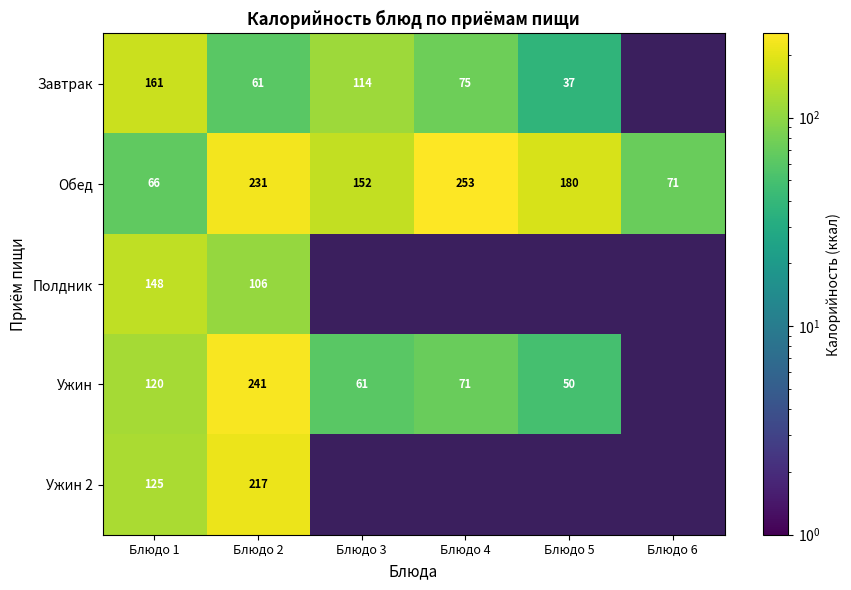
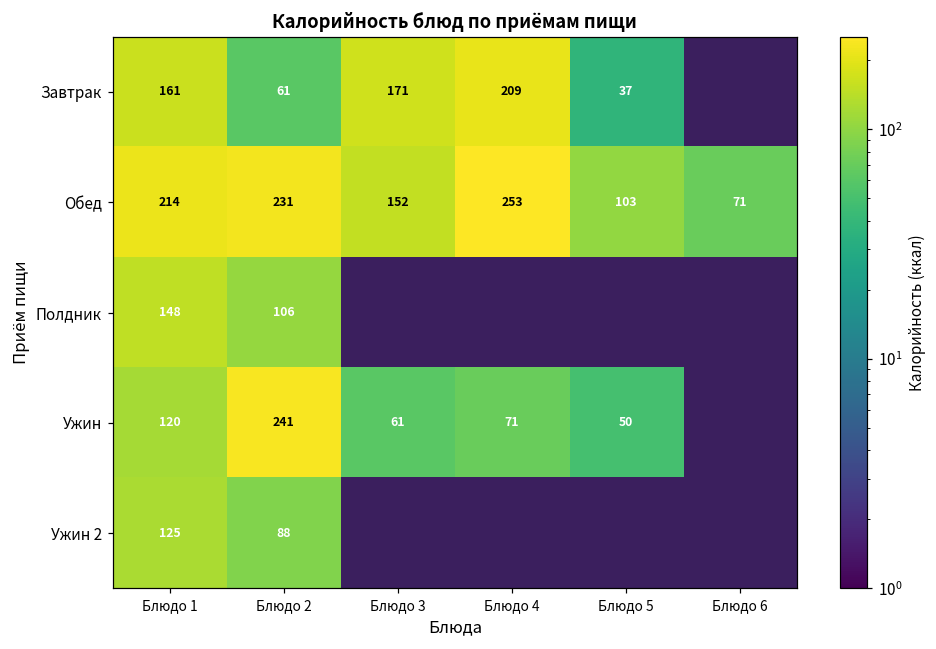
Завтрак, Блюдо 3: 114 -> 171
Завтрак, Блюдо 4: 75 -> 209
Обед, Блюдо 1: 66 -> 214
Обед, Блюдо 5: 180 -> 103
Ужин 2, Блюдо 2: 217 -> 88
